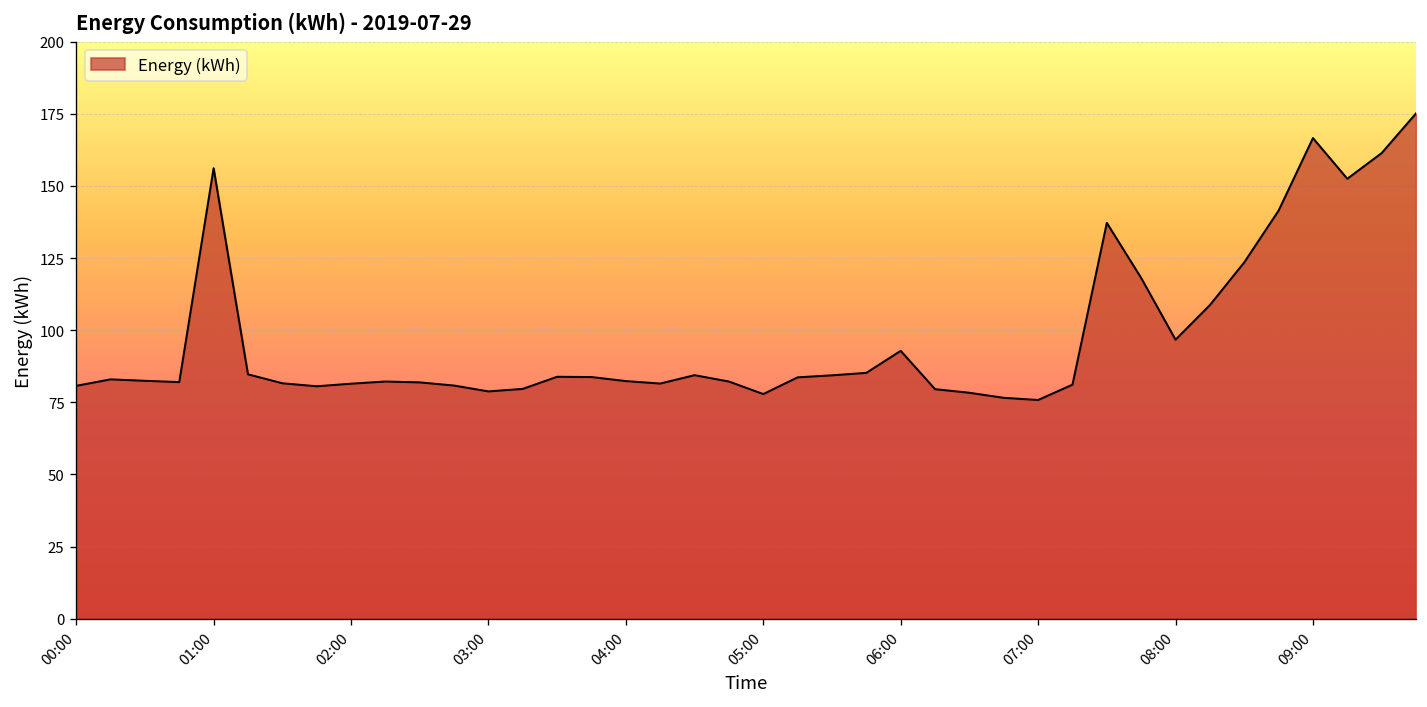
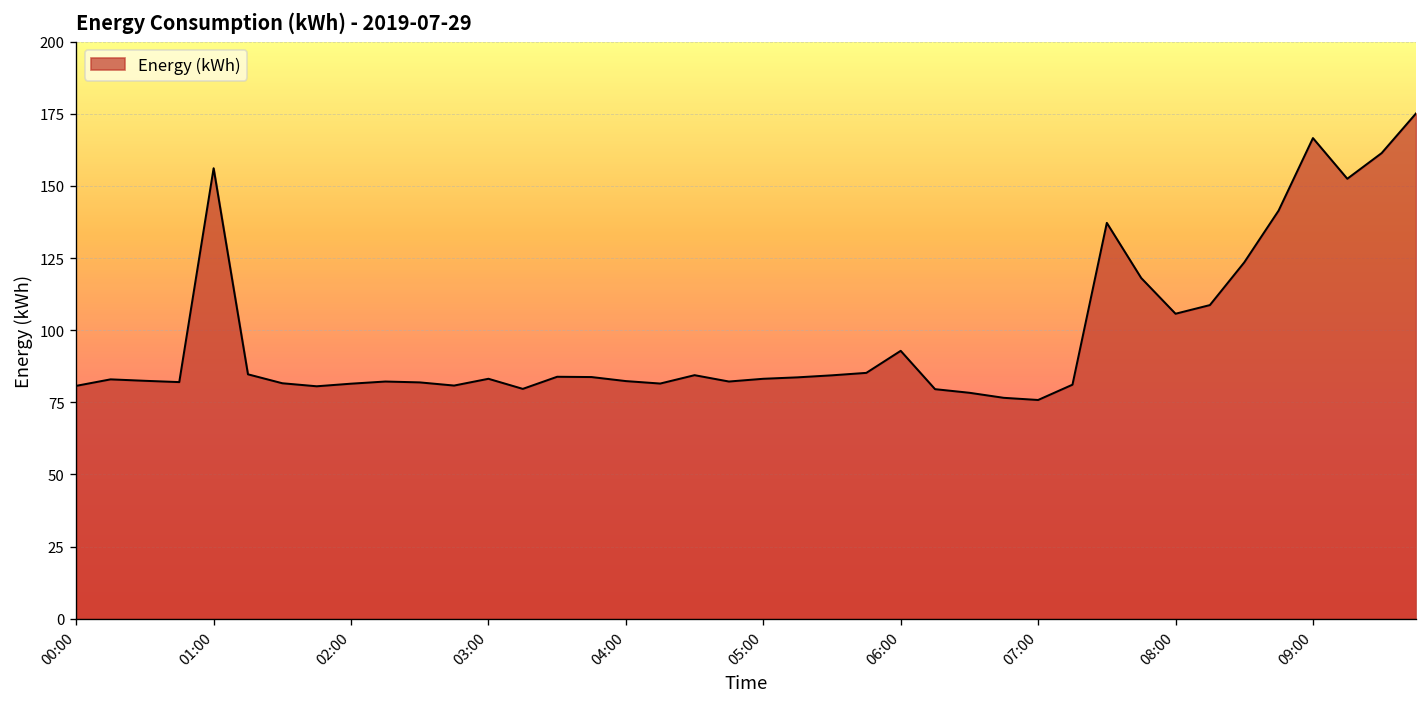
03:00: 79 -> 83
05:00: 78 -> 83
08:00: 97 -> 106
